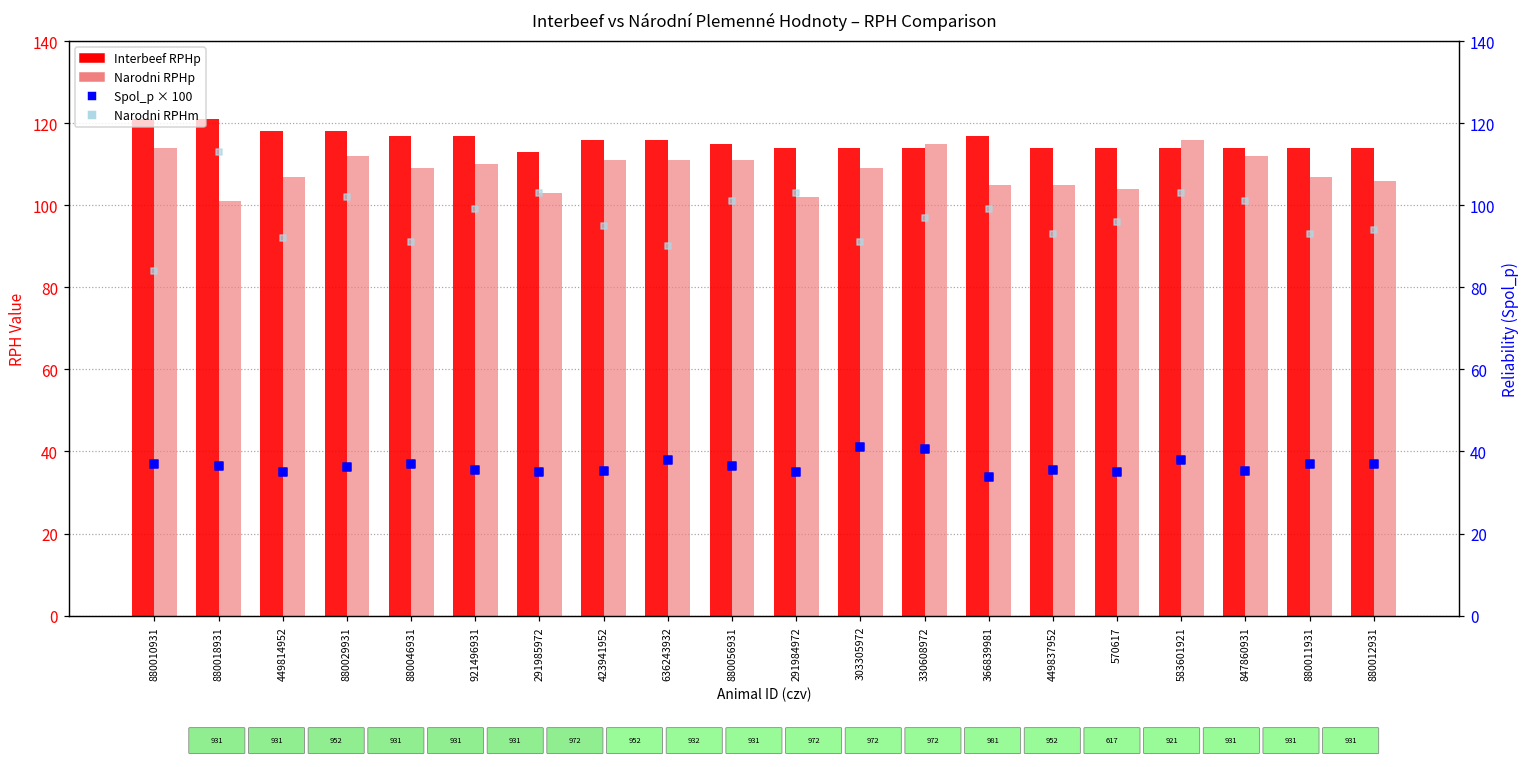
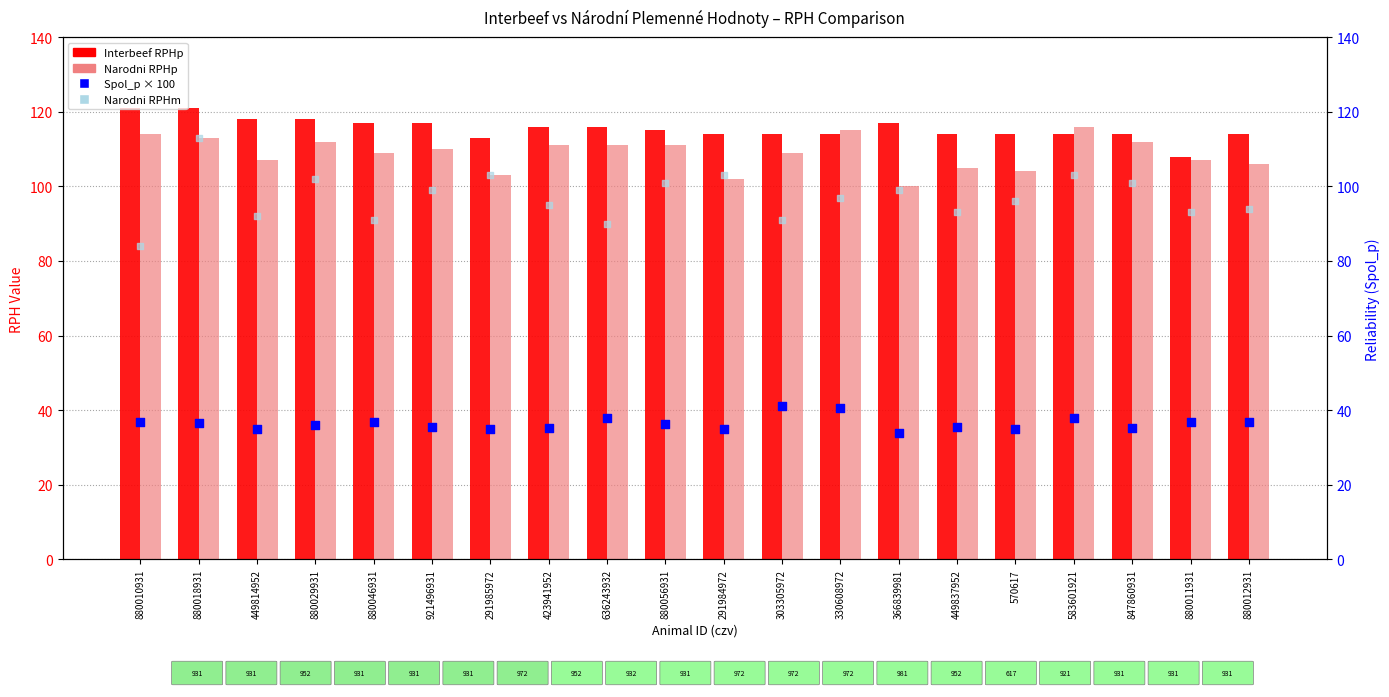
Narodni RPHp, 880018931: 101 -> 113
Narodni RPHp, 366839981: 105 -> 100
Interbeef RPHp, 880011931: 114 -> 108
